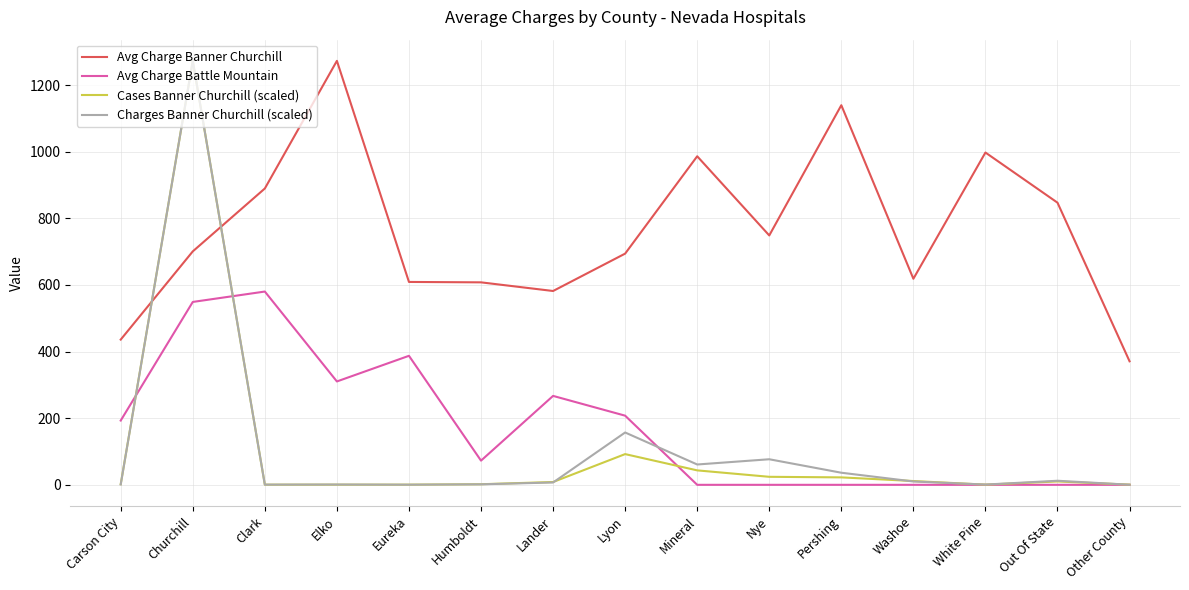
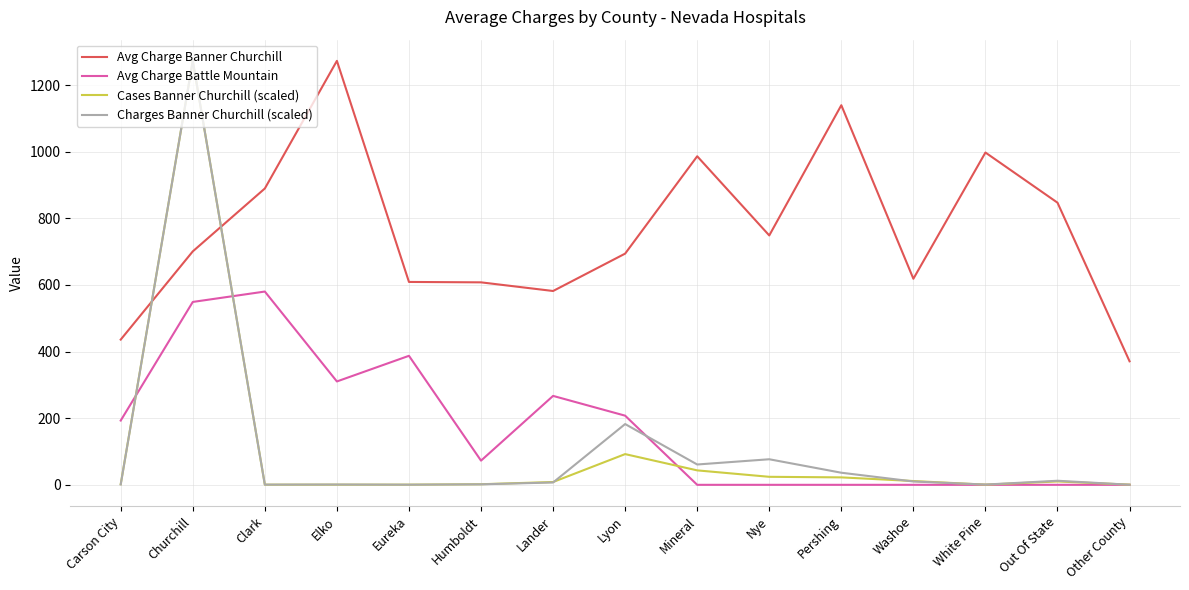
Charges Banner Churchill (scaled), Lyon: 160 -> 180
